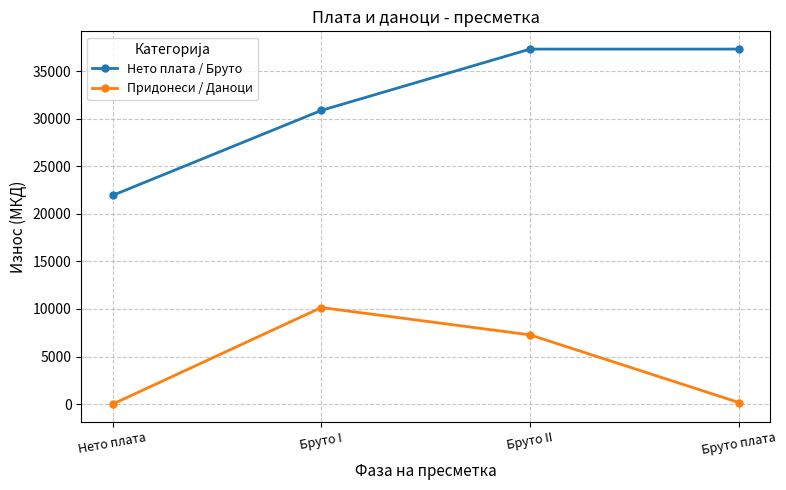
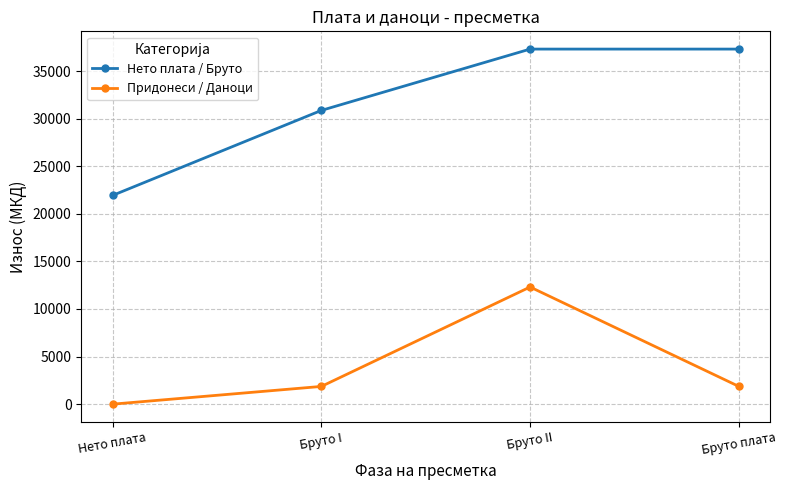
Придонеси / Даноци, Бруто I: 10000 -> 2000
Придонеси / Даноци, Бруто II: 7000 -> 12000
Придонеси / Даноци, Бруто плата: 0 -> 2000
